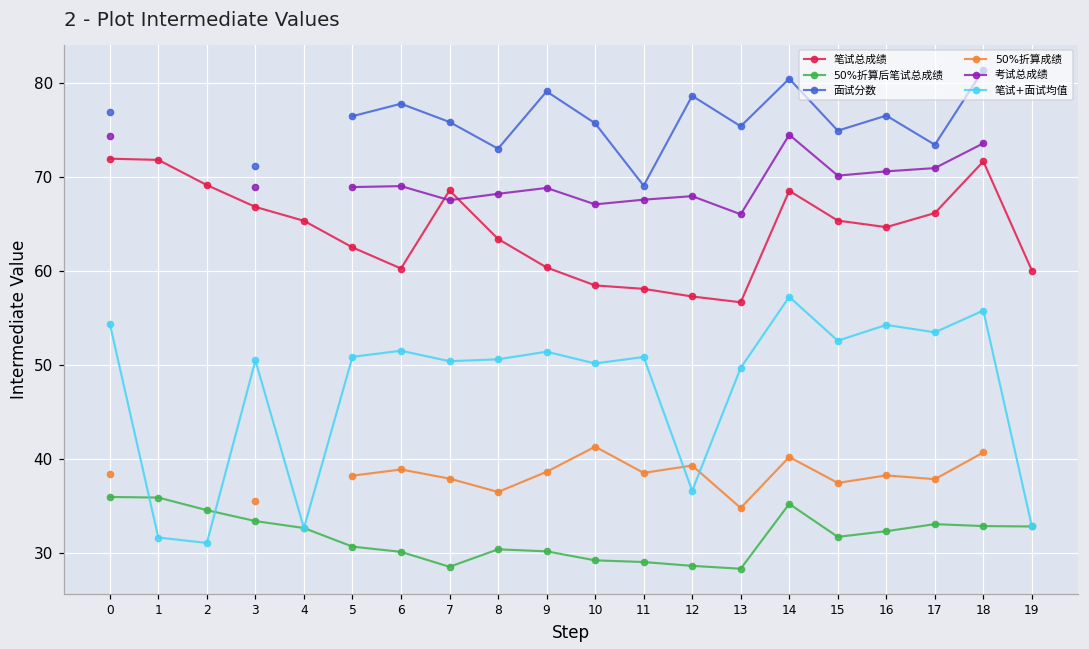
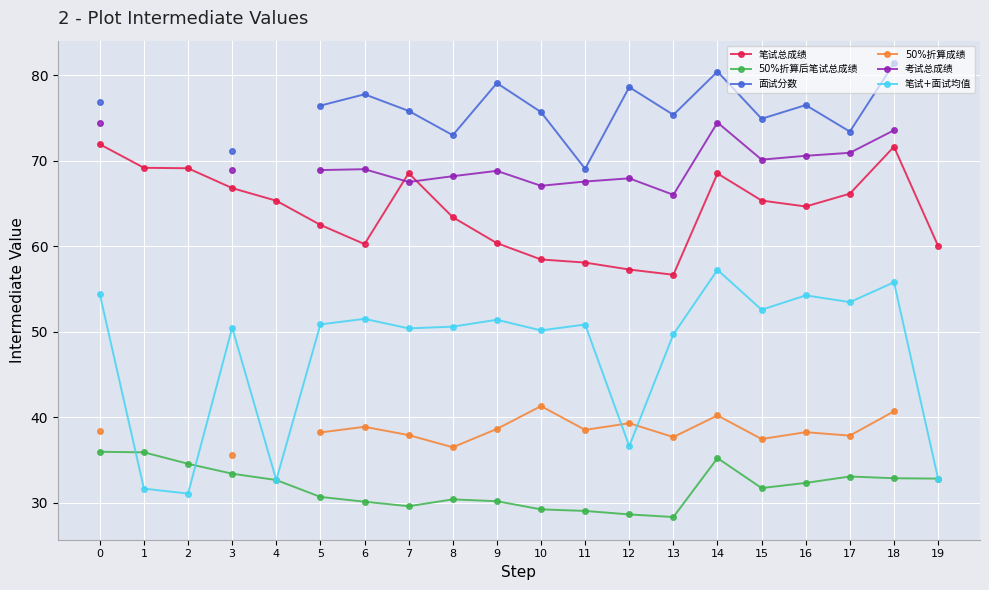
笔试总成绩, 1: 72 -> 69
50%折算后笔试总成绩, 7: 29 -> 30
50%折算成绩, 13: 35 -> 38
